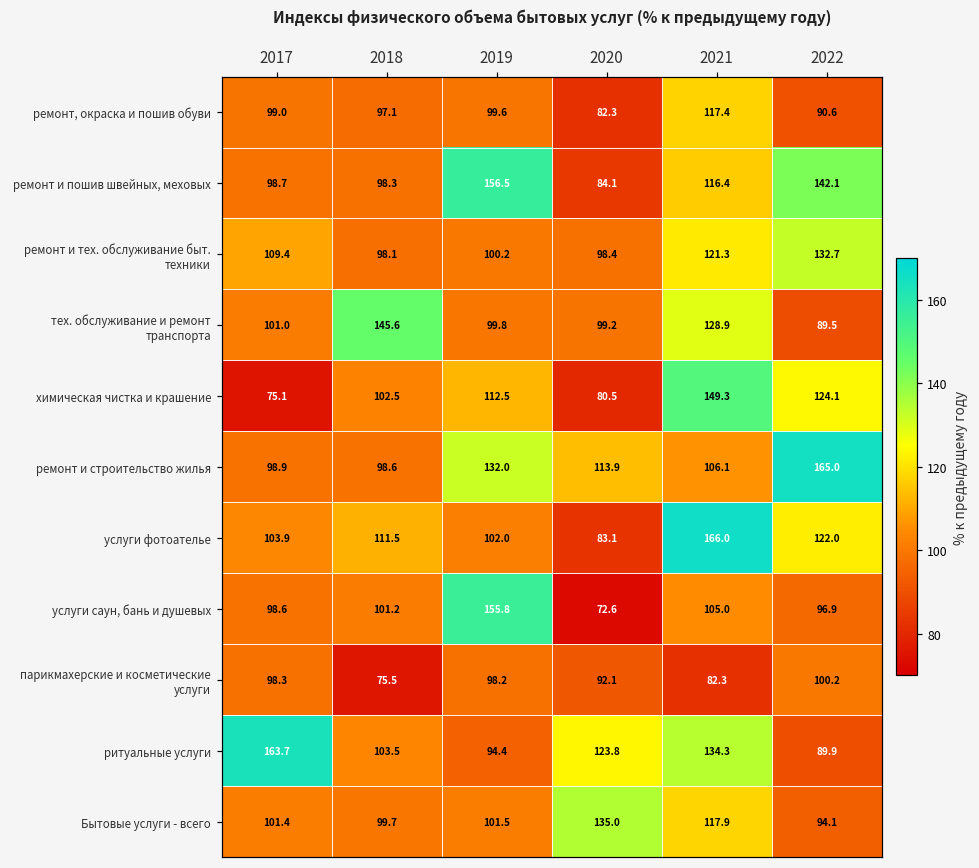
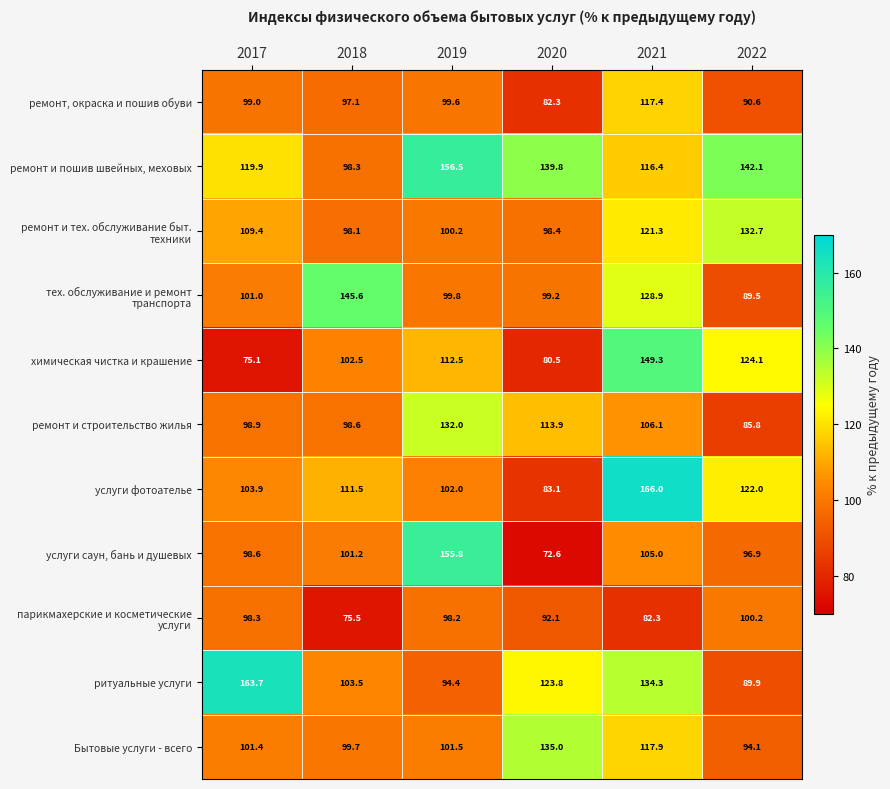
ремонт и пошив швейных, меховых, 2017: 98.7 -> 119.9
ремонт и пошив швейных, меховых, 2020: 84.1 -> 139.8
ремонт и строительство жилья, 2022: 165.0 -> 85.8
